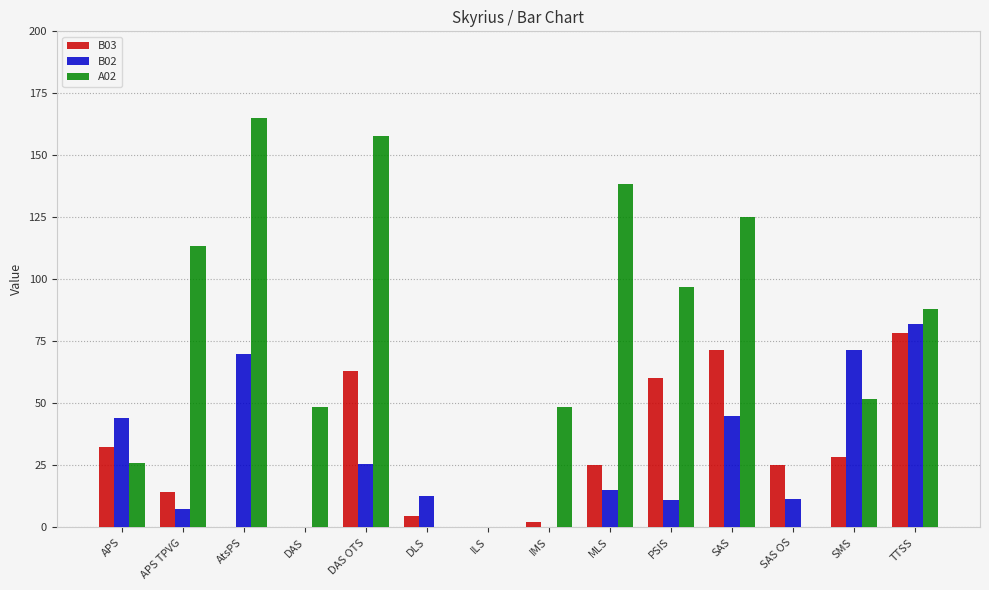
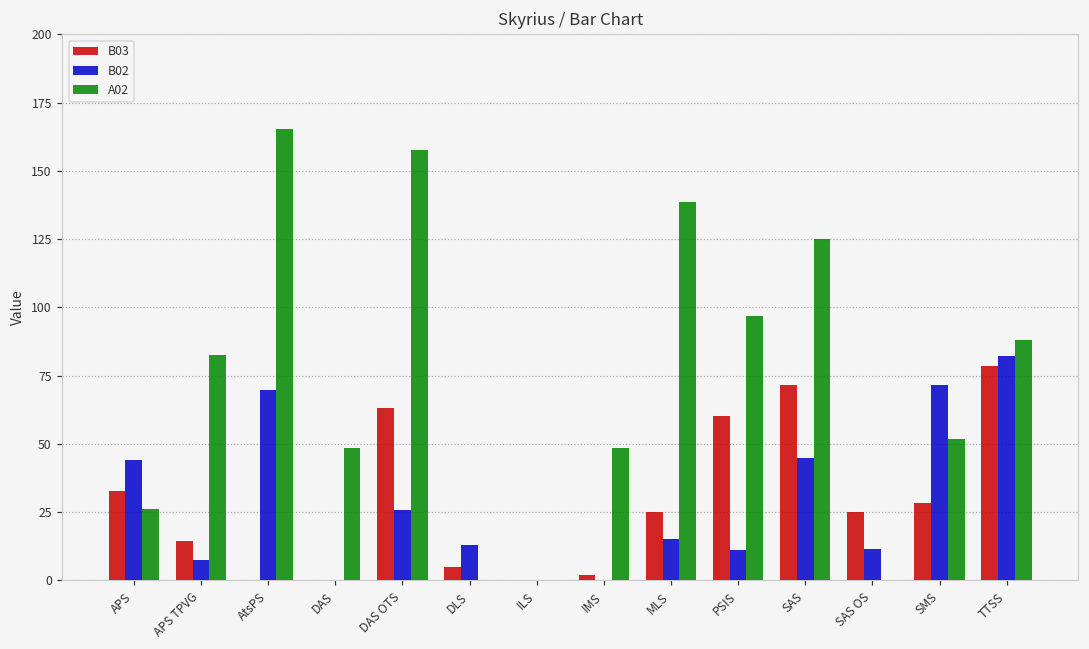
A02, APS TPVG: 113 -> 83
